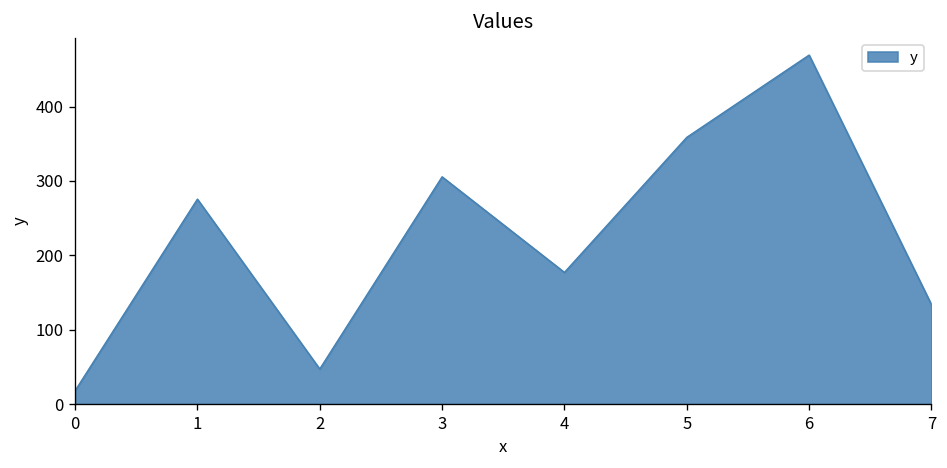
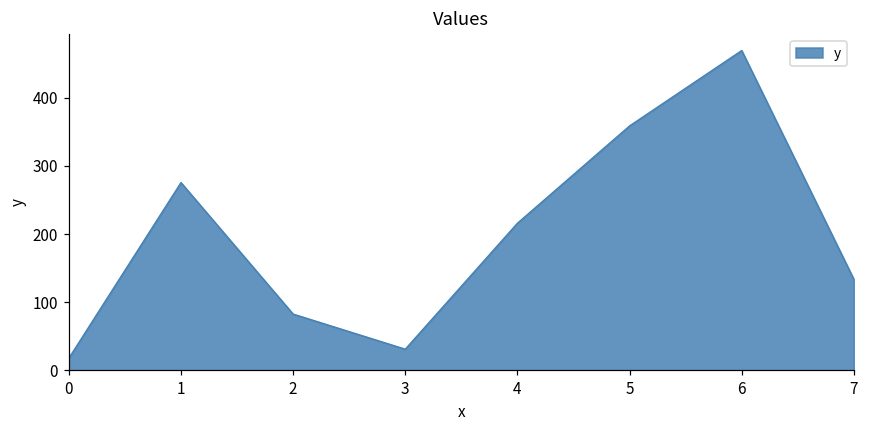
2: 50 -> 80
3: 310 -> 30
4: 180 -> 220
